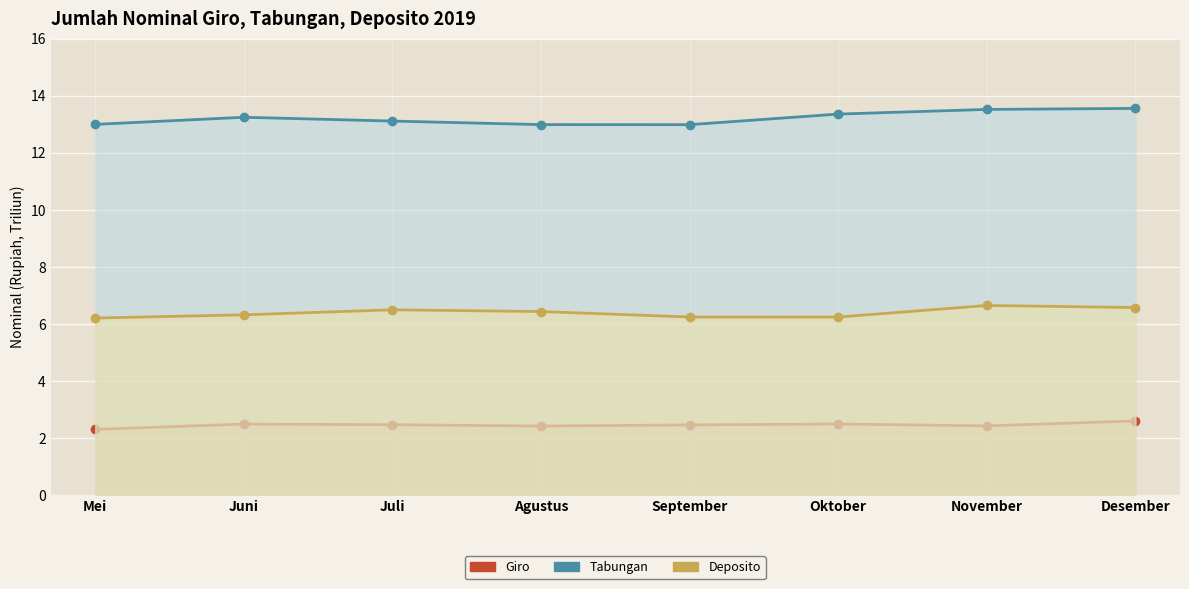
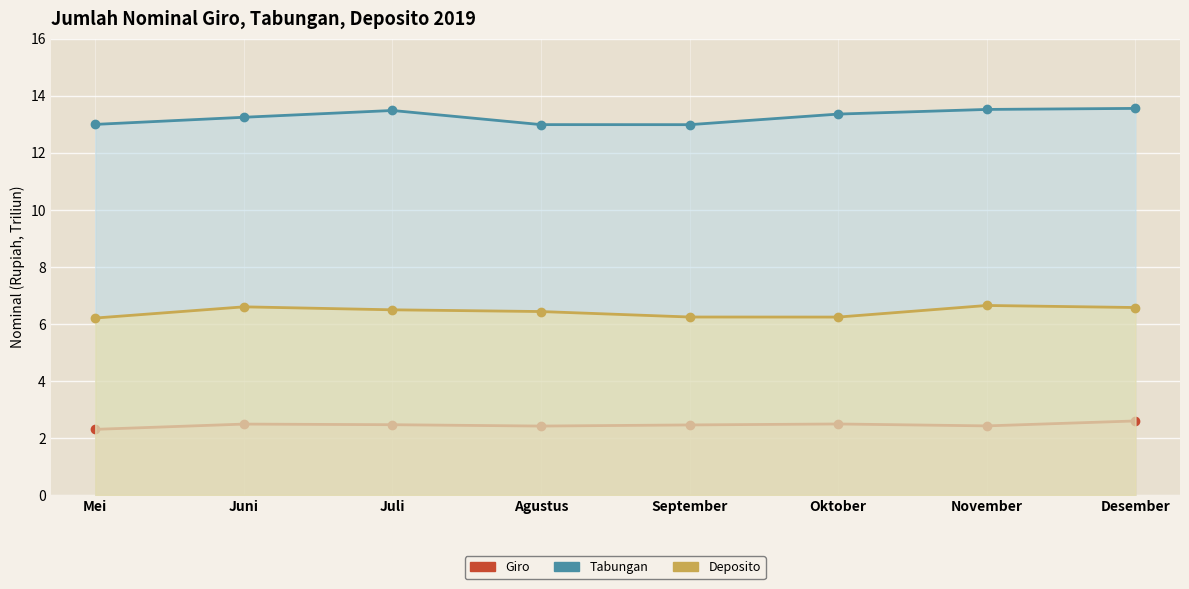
Deposito, Juni: 6.3 -> 6.6
Tabungan, Juli: 13.1 -> 13.5
